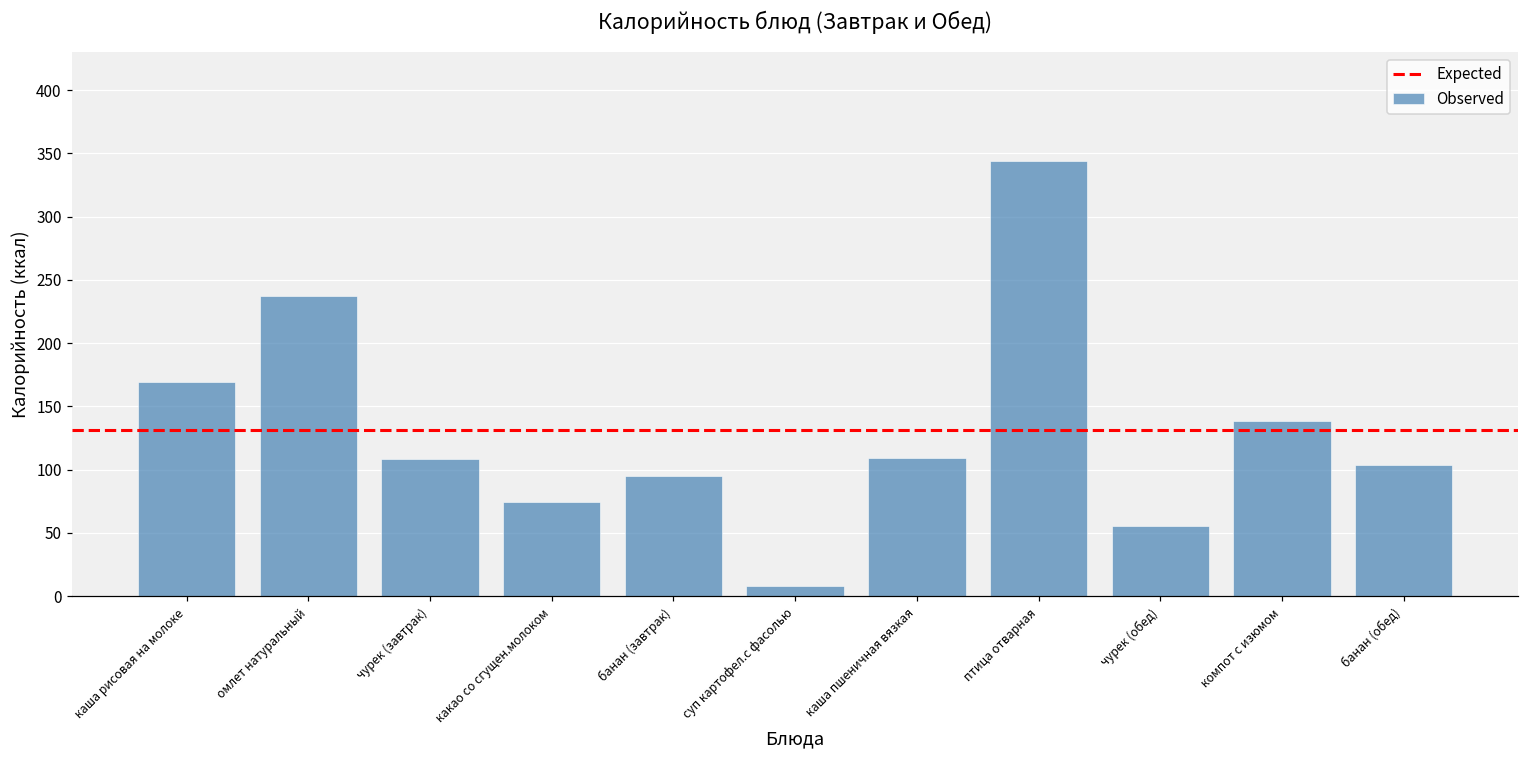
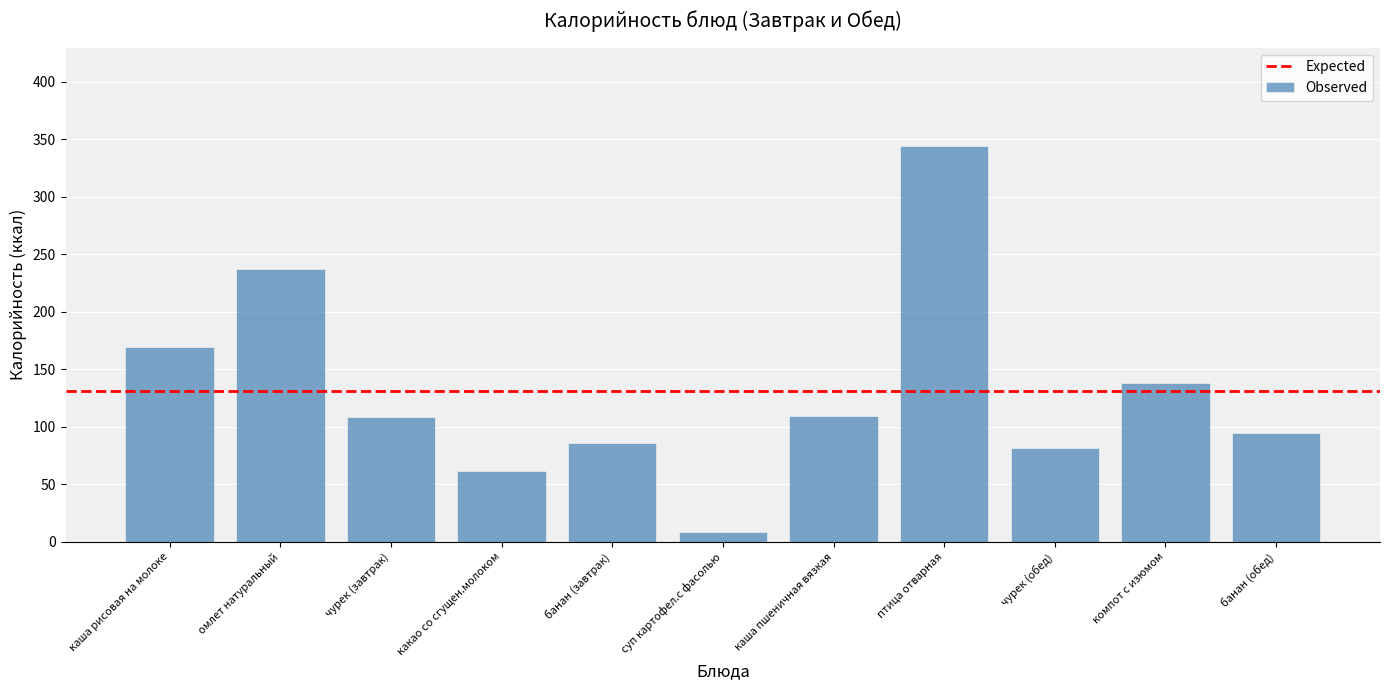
какао со сгущен.молоком: 74 -> 62
банан (завтрак): 95 -> 86
чурек (обед): 55 -> 81
банан (обед): 104 -> 95
